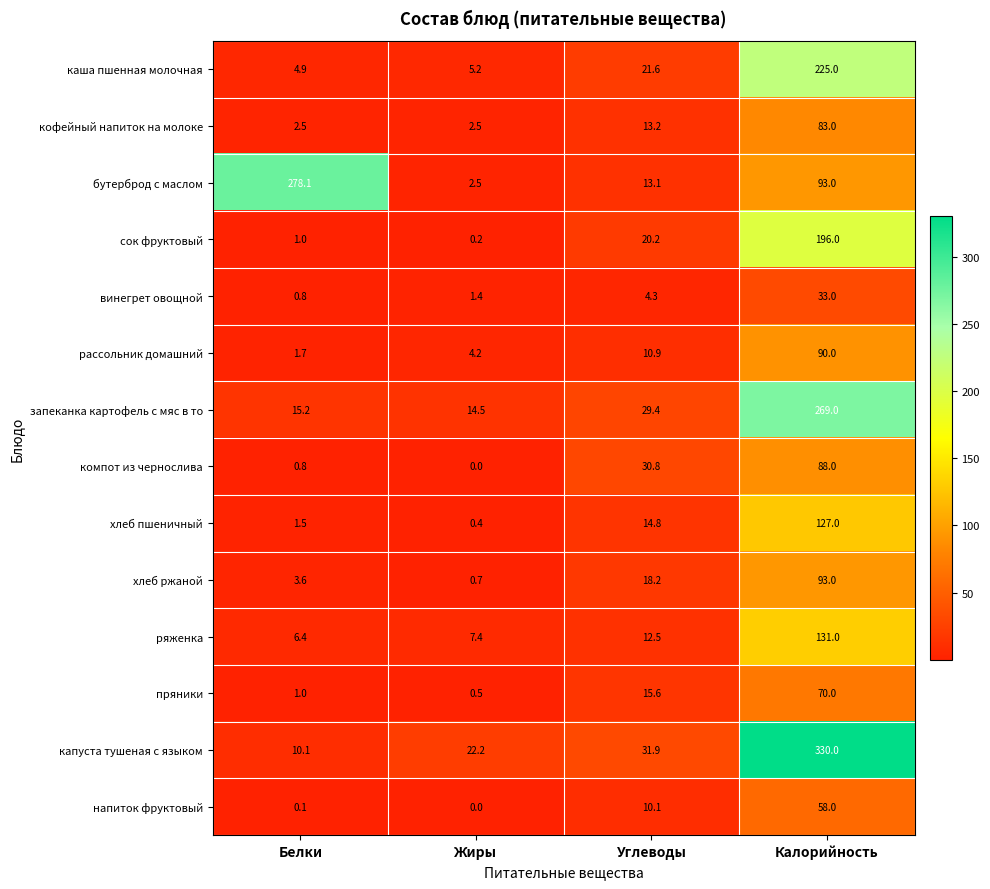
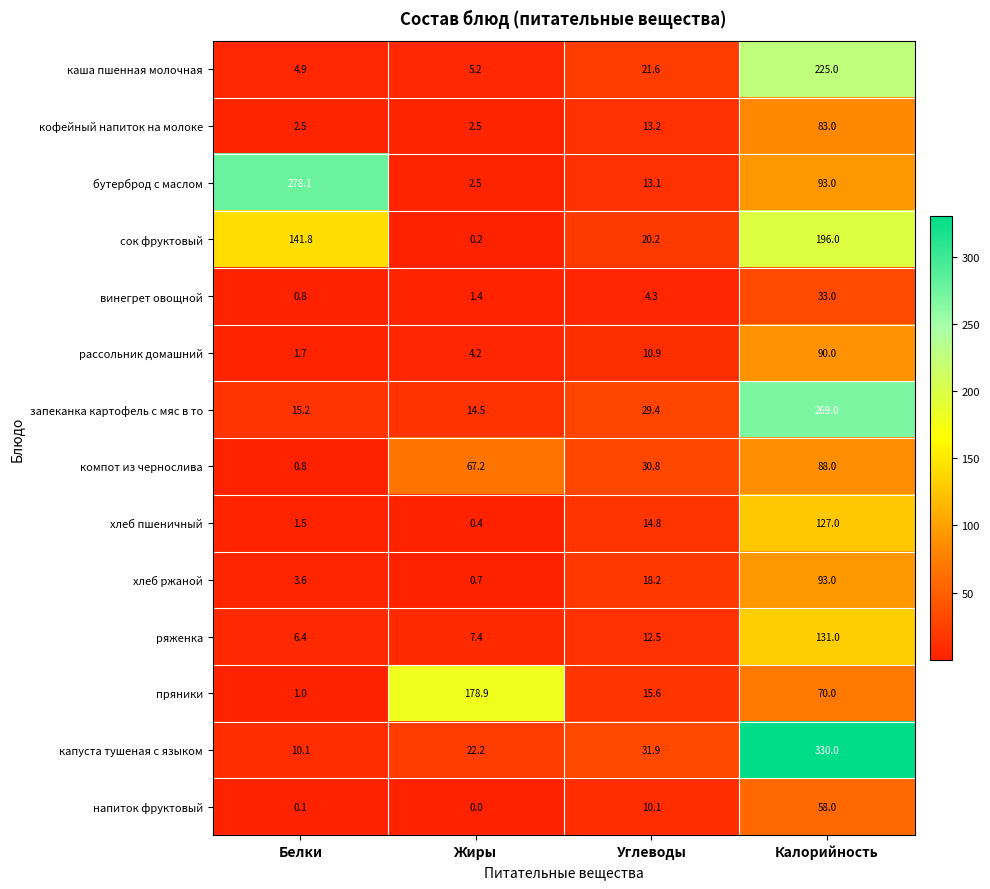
сок фруктовый, Белки: 1.0 -> 141.8
компот из чернослива, Жиры: 0.0 -> 67.2
пряники, Жиры: 0.5 -> 178.9
